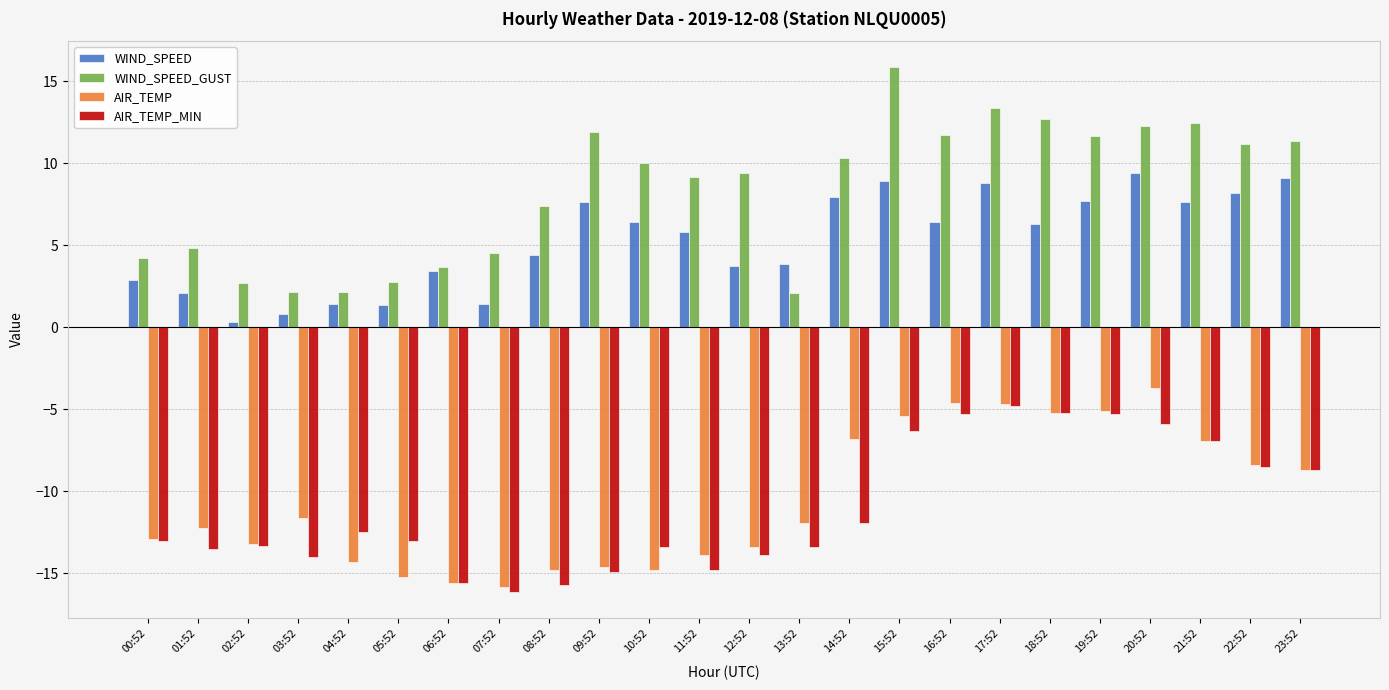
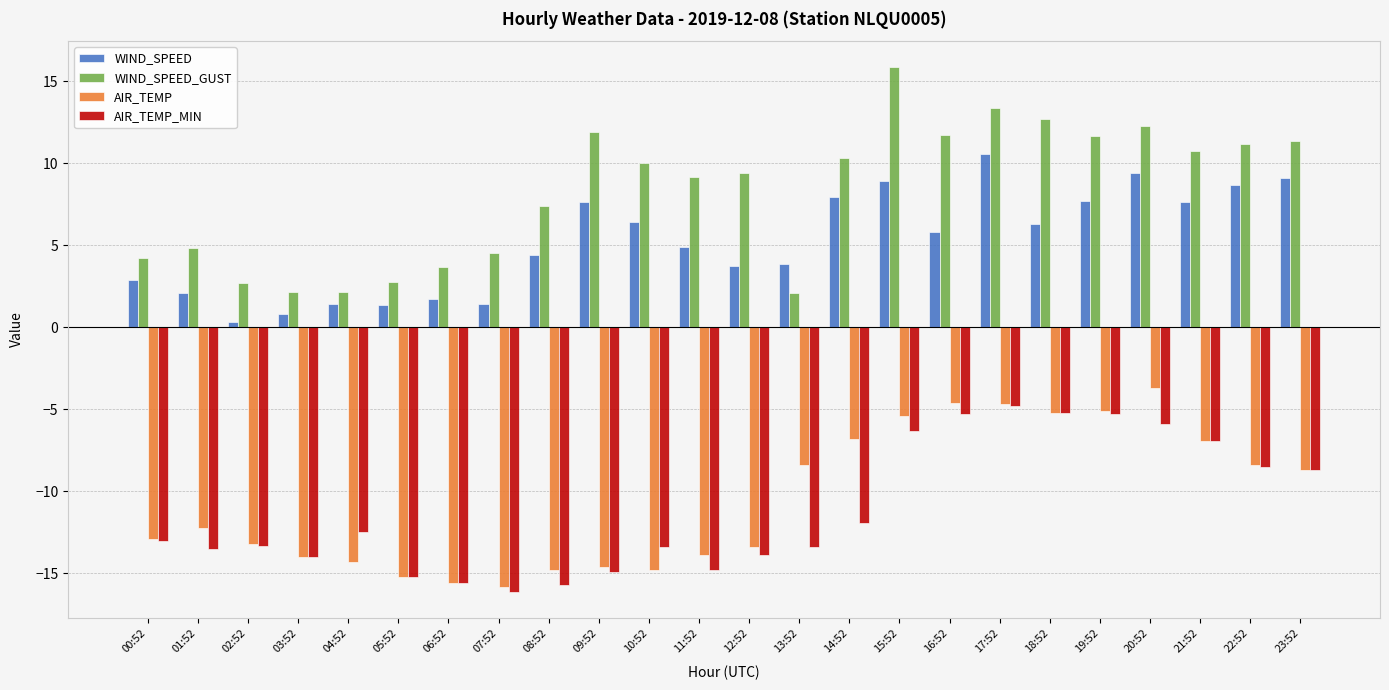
AIR_TEMP, 03:52: -11.6 -> -14.0
AIR_TEMP_MIN, 05:52: -13.0 -> -15.2
WIND_SPEED, 06:52: 3.4 -> 1.7
WIND_SPEED, 11:52: 5.8 -> 4.9
AIR_TEMP, 13:52: -11.9 -> -8.4
WIND_SPEED, 16:52: 6.4 -> 5.8
WIND_SPEED, 17:52: 8.8 -> 10.6
WIND_SPEED_GUST, 21:52: 12.5 -> 10.7
WIND_SPEED, 22:52: 8.2 -> 8.7
